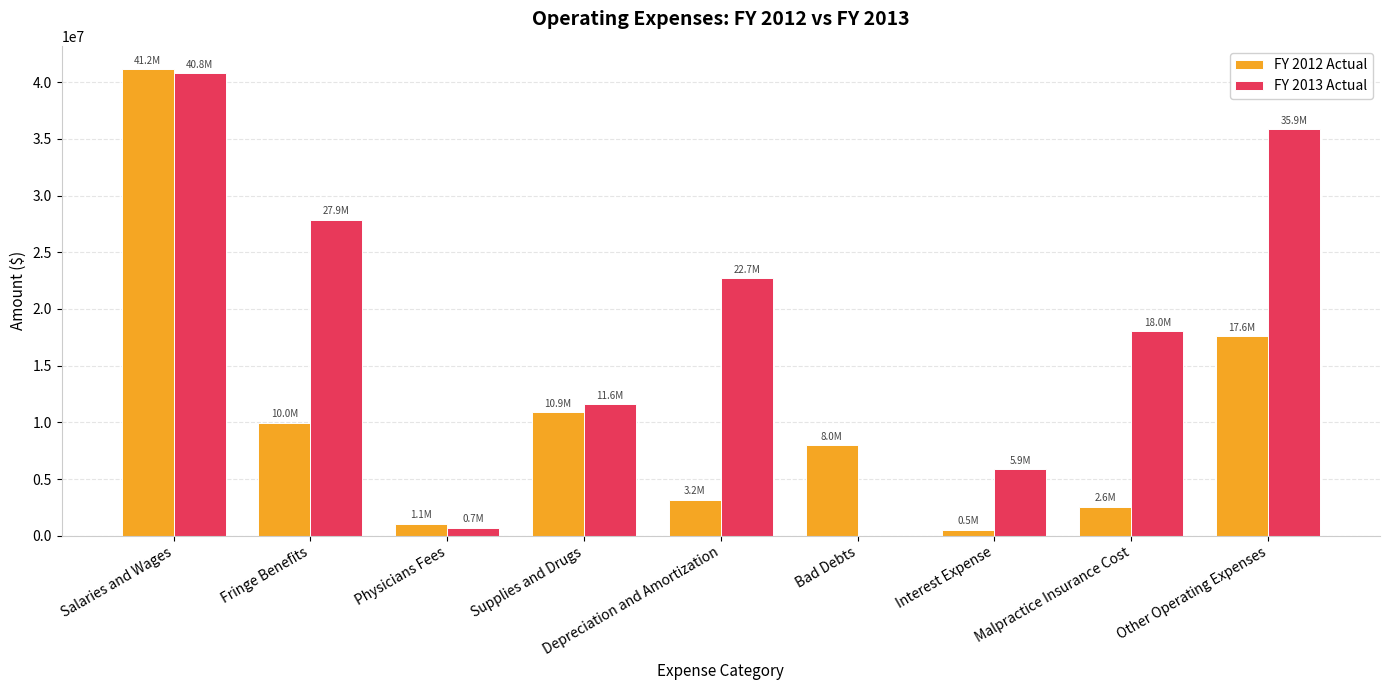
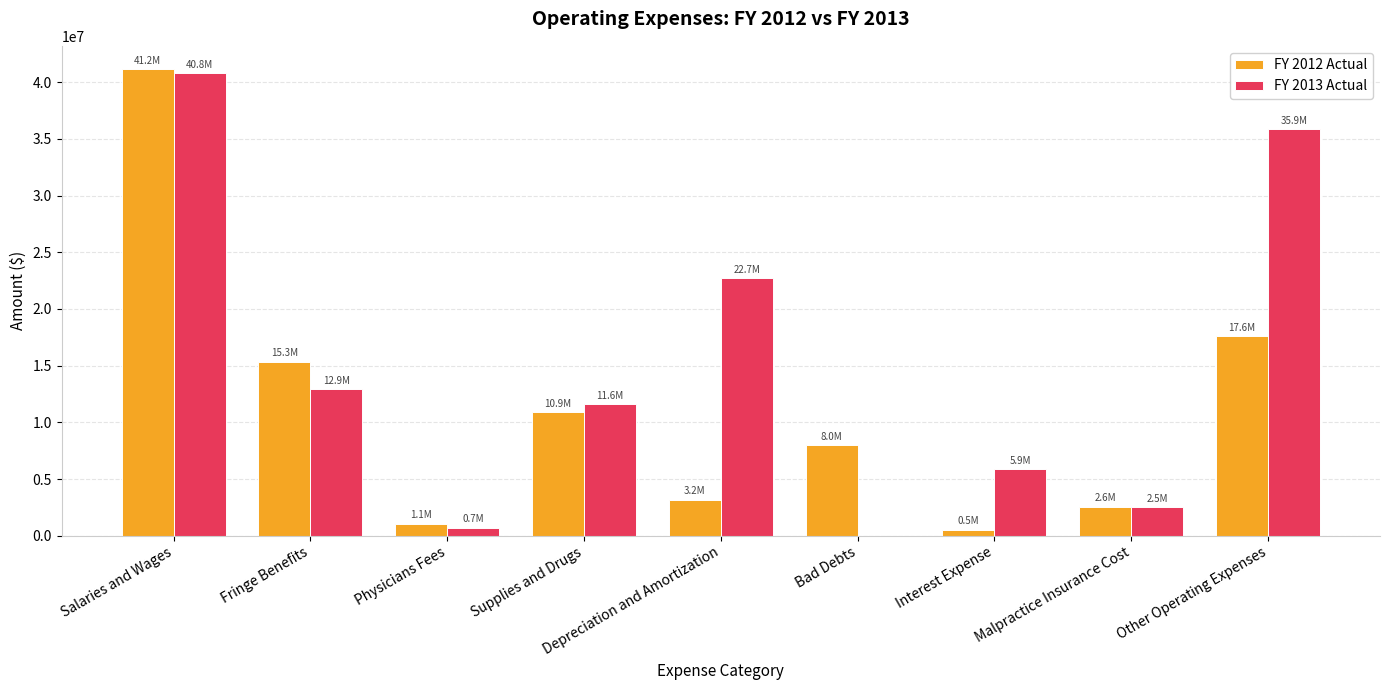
FY 2012 Actual, Fringe Benefits: 10.0M -> 15.3M
FY 2013 Actual, Fringe Benefits: 27.9M -> 12.9M
FY 2013 Actual, Malpractice Insurance Cost: 18.0M -> 2.5M
